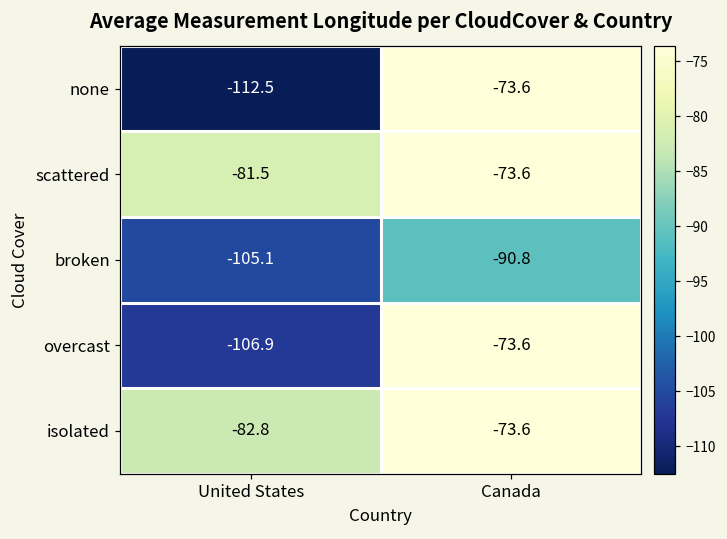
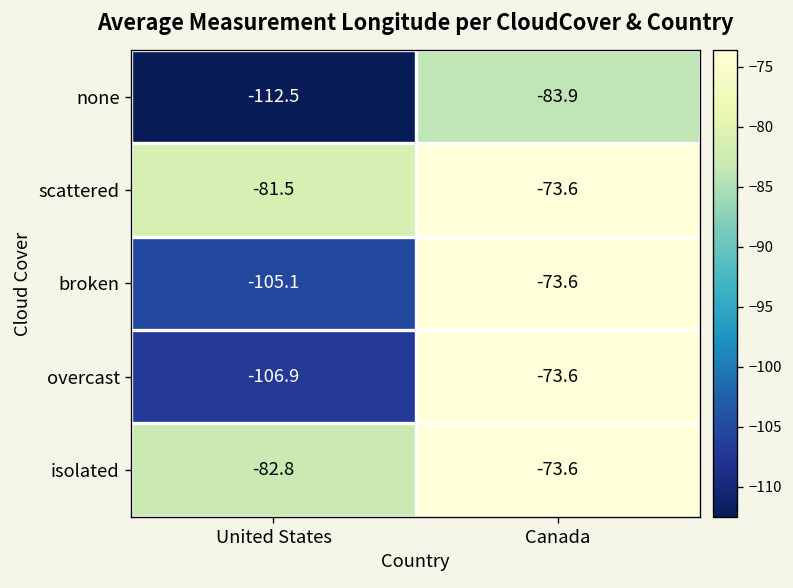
none, Canada: -73.6 -> -83.9
broken, Canada: -90.8 -> -73.6
